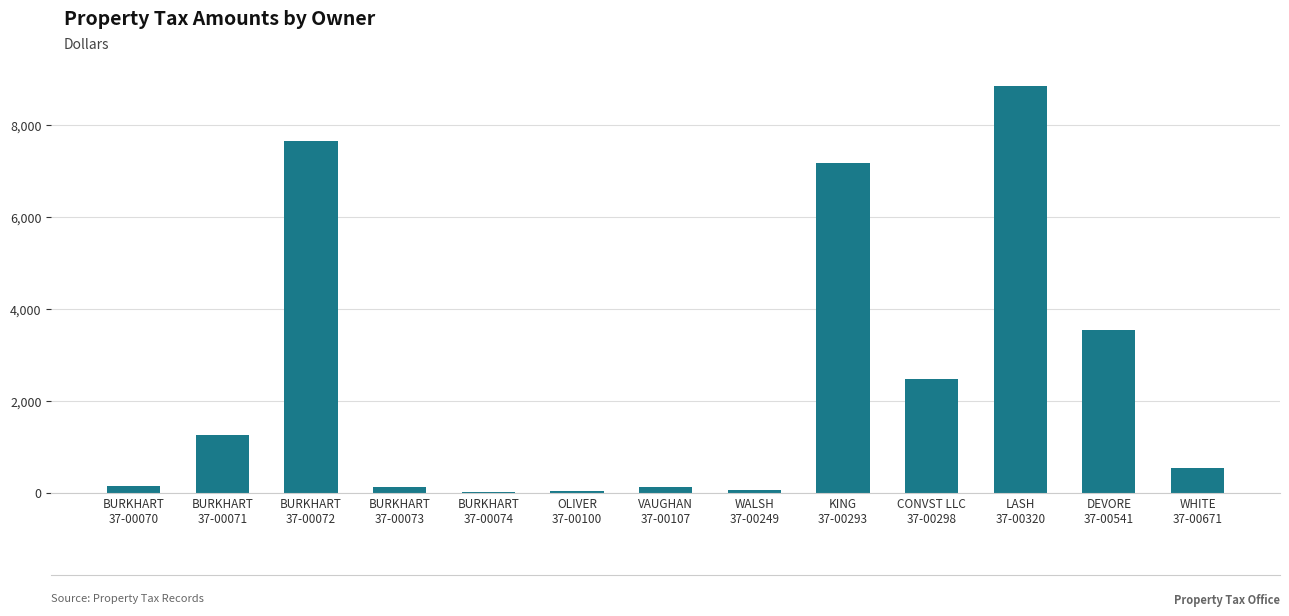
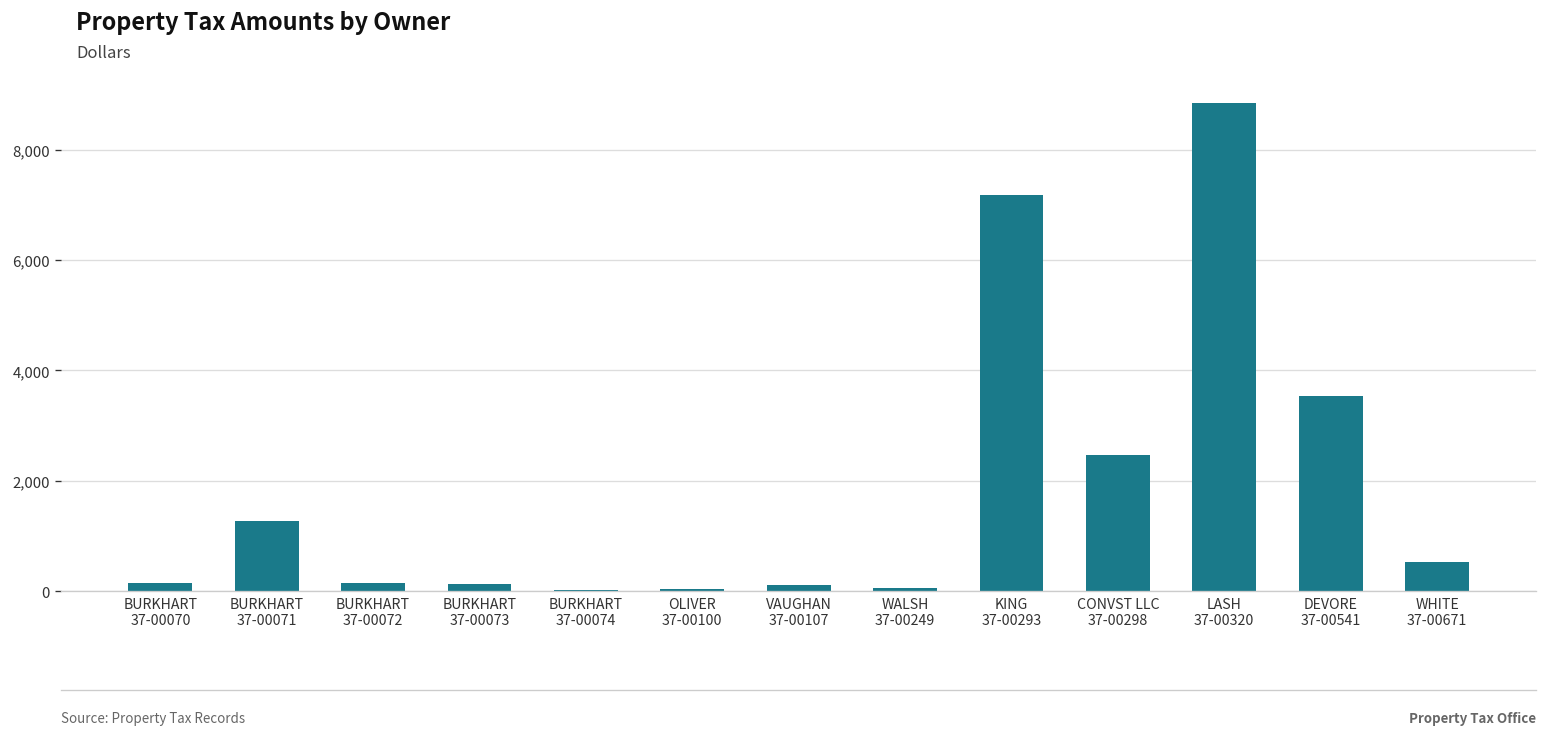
BURKHART 37-00072: 7,700 -> 100
